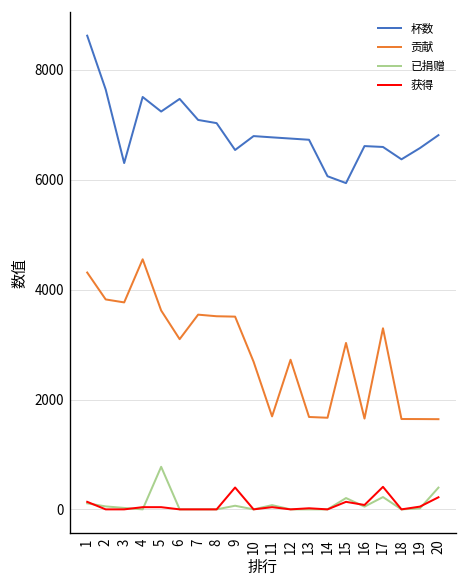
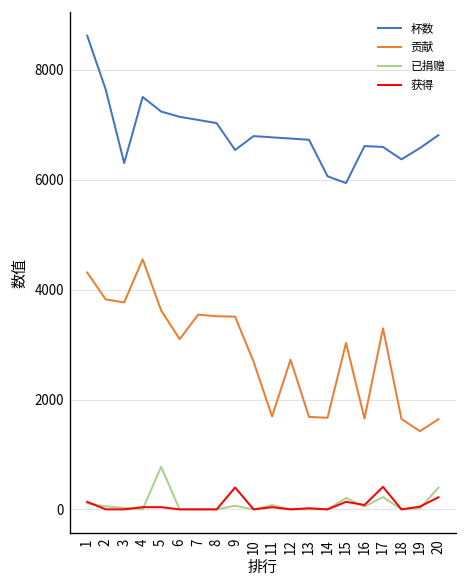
杯数, 6: 7500 -> 7100
贡献, 19: 1600 -> 1400
